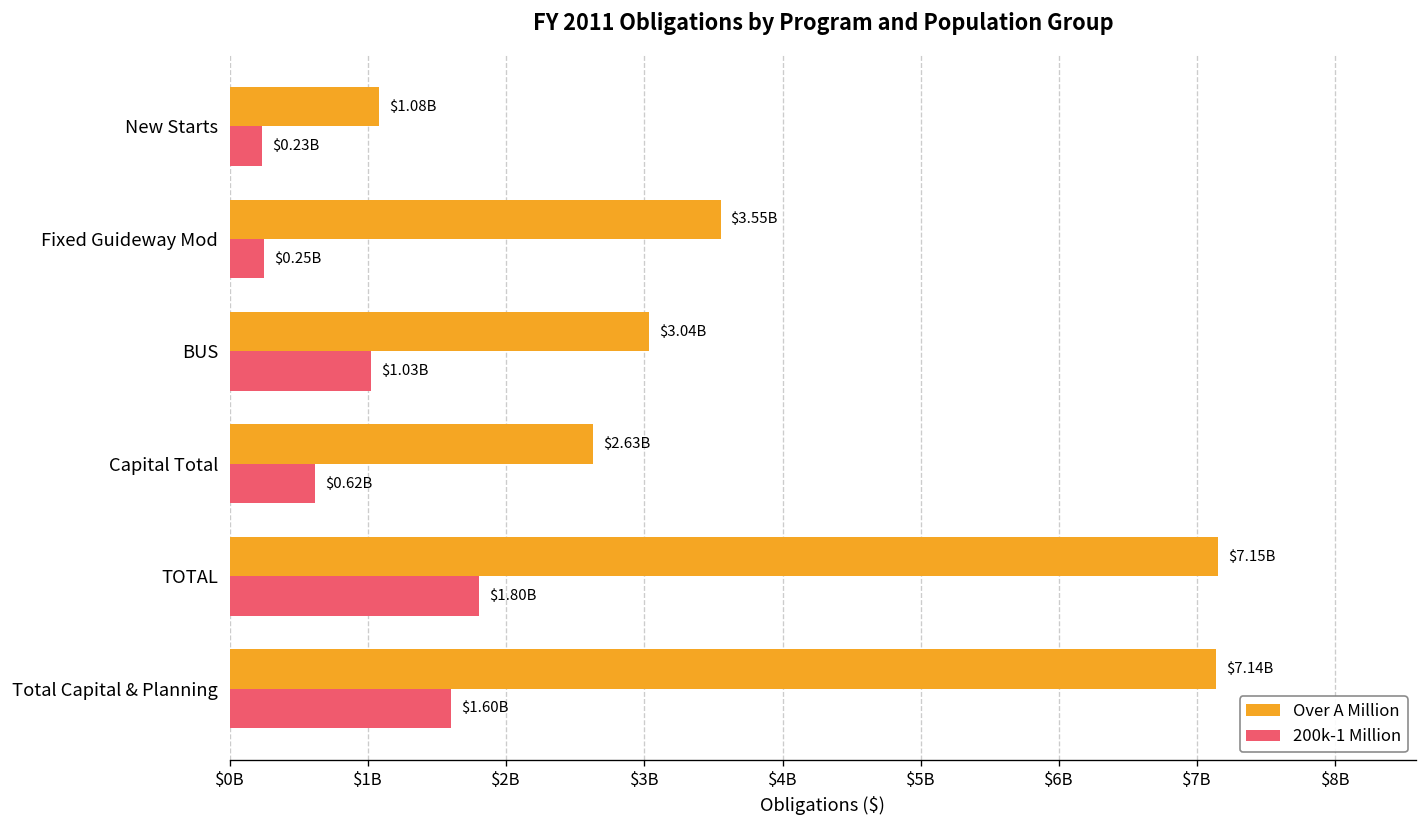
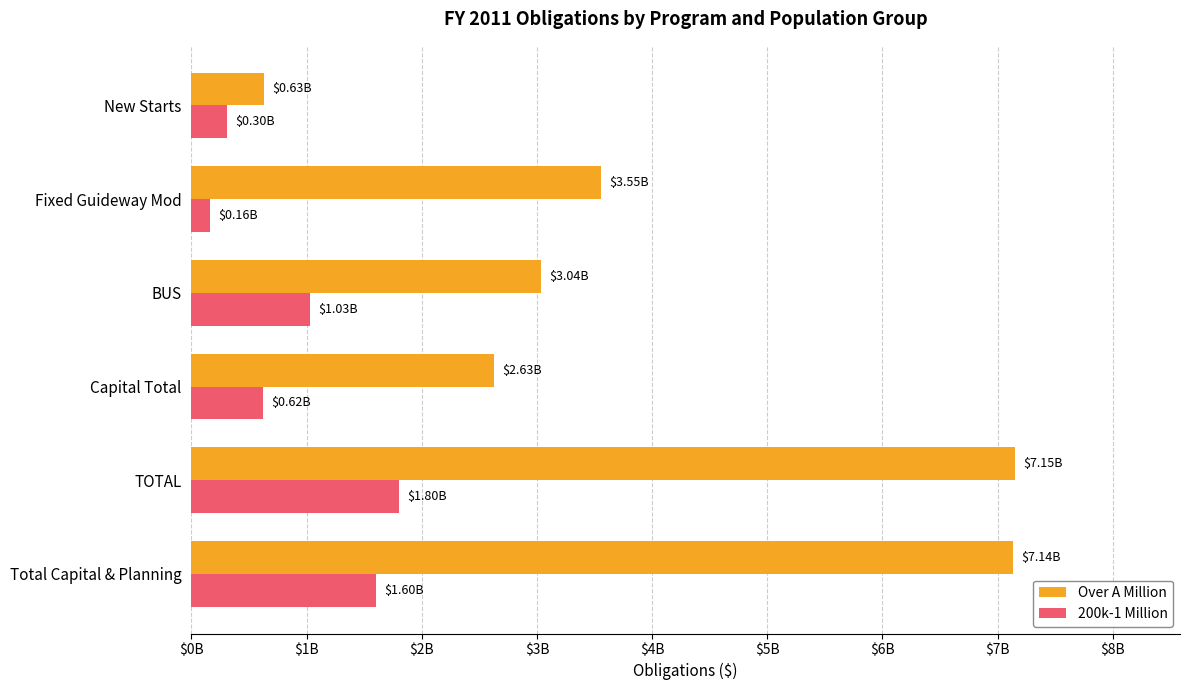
Over A Million, New Starts: $1.08B -> $0.63B
200k-1 Million, New Starts: $0.23B -> $0.30B
200k-1 Million, Fixed Guideway Mod: $0.25B -> $0.16B
